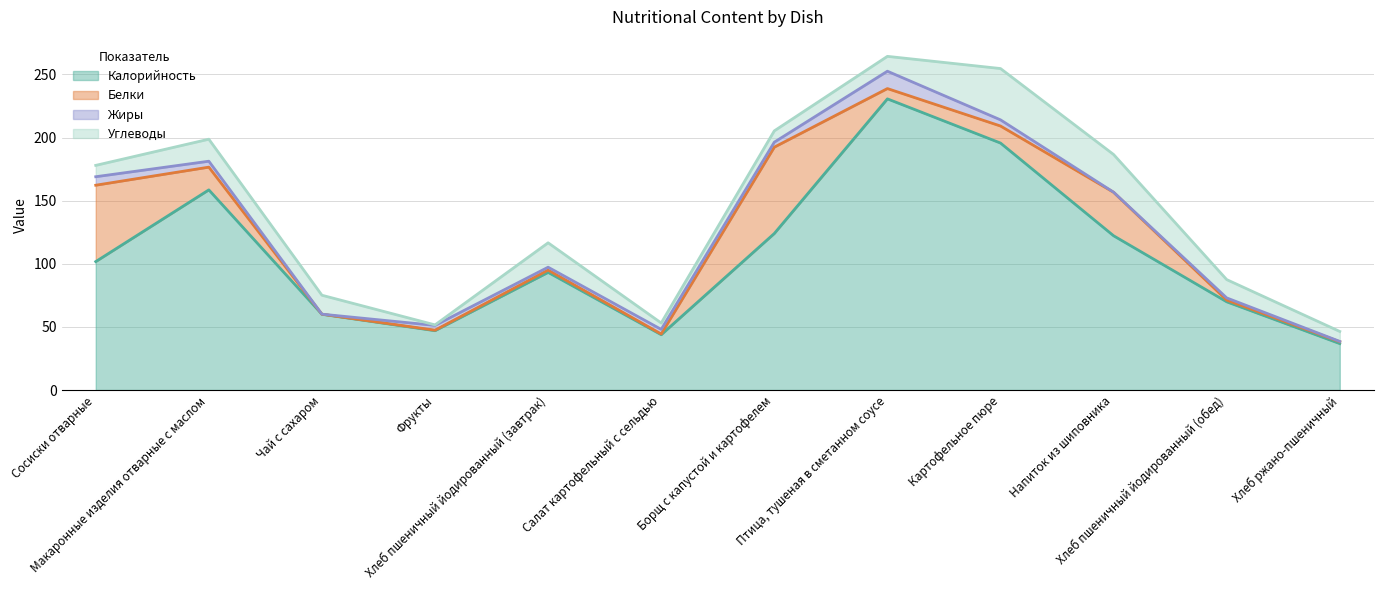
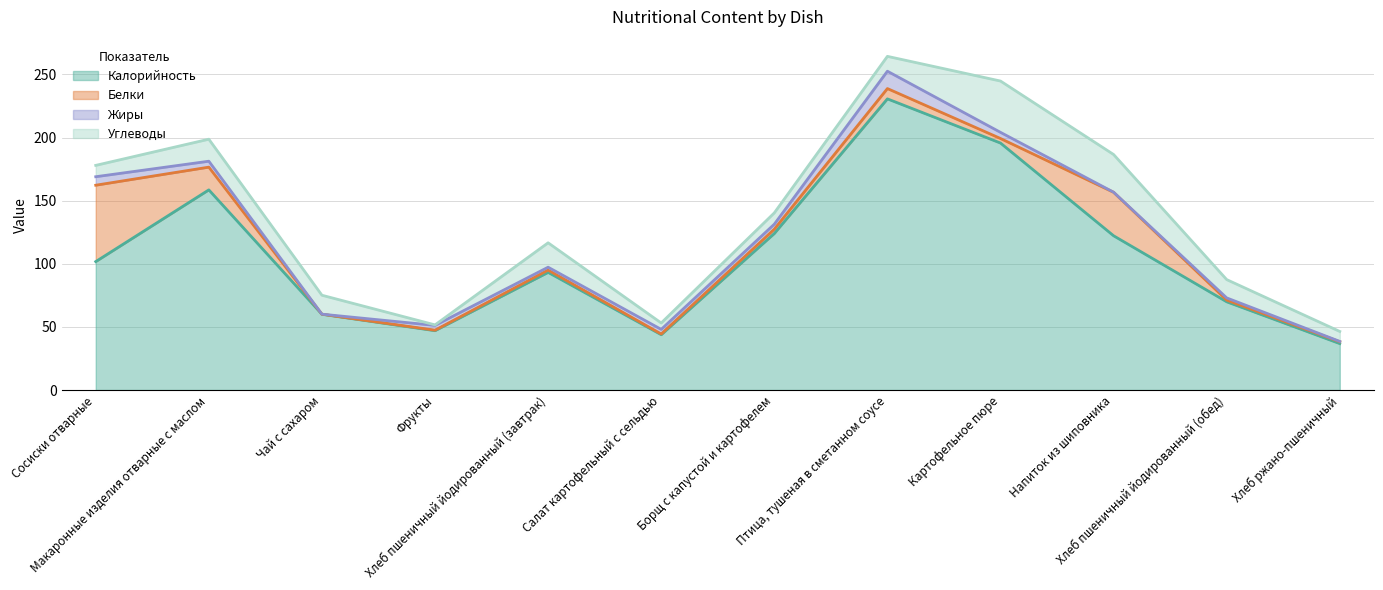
Белки, Борщ с капустой и картофелем: 68 -> 3
Белки, Картофельное пюре: 14 -> 4
